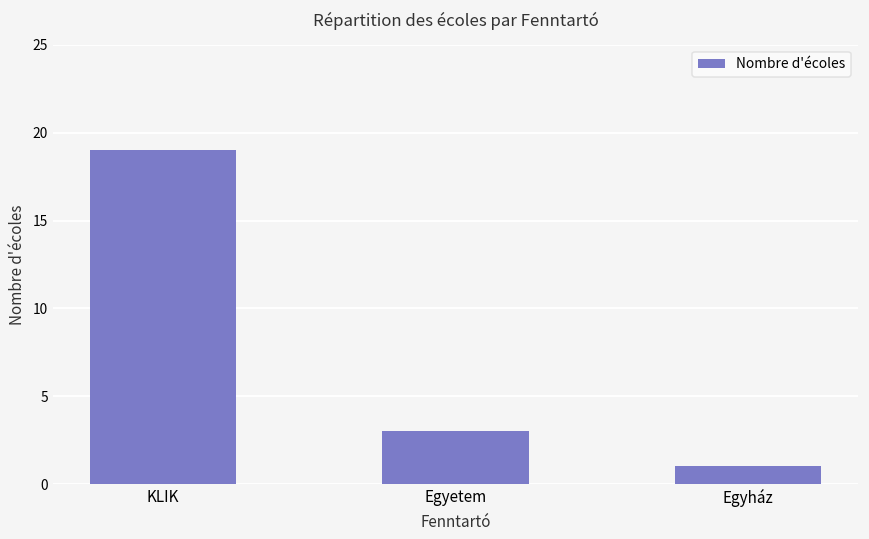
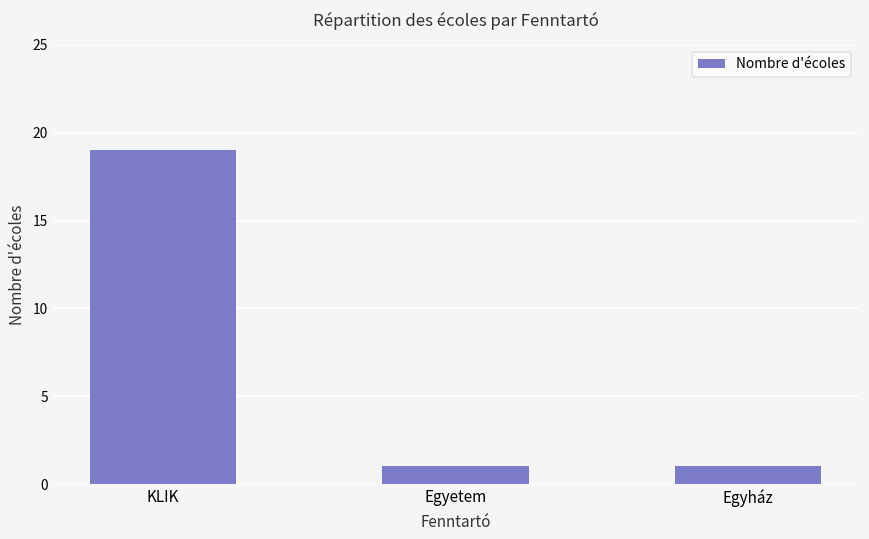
Egyetem: 3 -> 1
